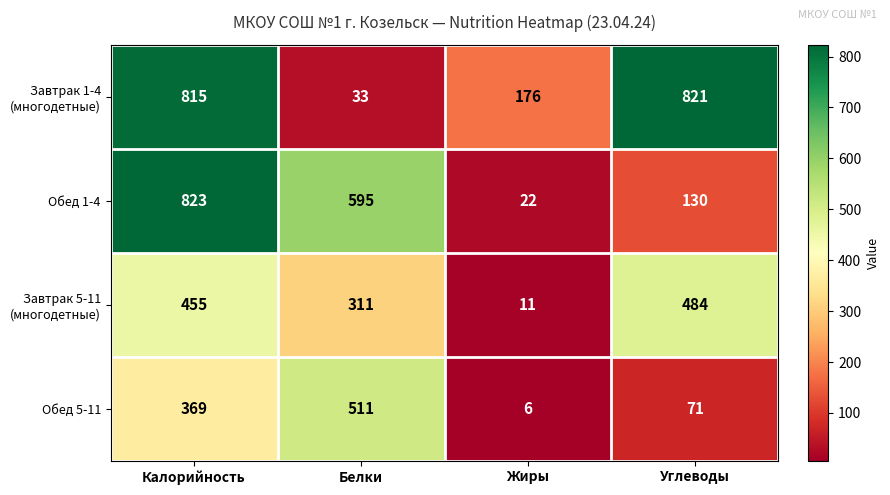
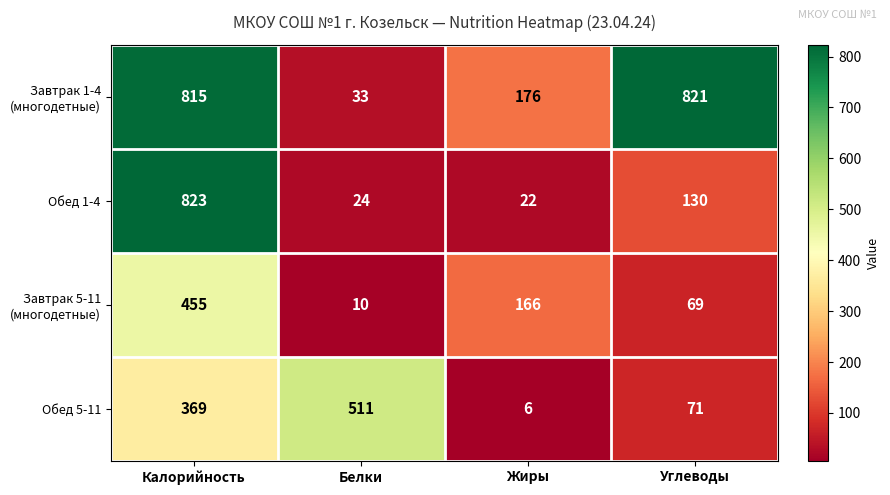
Обед 1-4, Белки: 595 -> 24
Завтрак 5-11 (многодетные), Белки: 311 -> 10
Завтрак 5-11 (многодетные), Жиры: 11 -> 166
Завтрак 5-11 (многодетные), Углеводы: 484 -> 69
